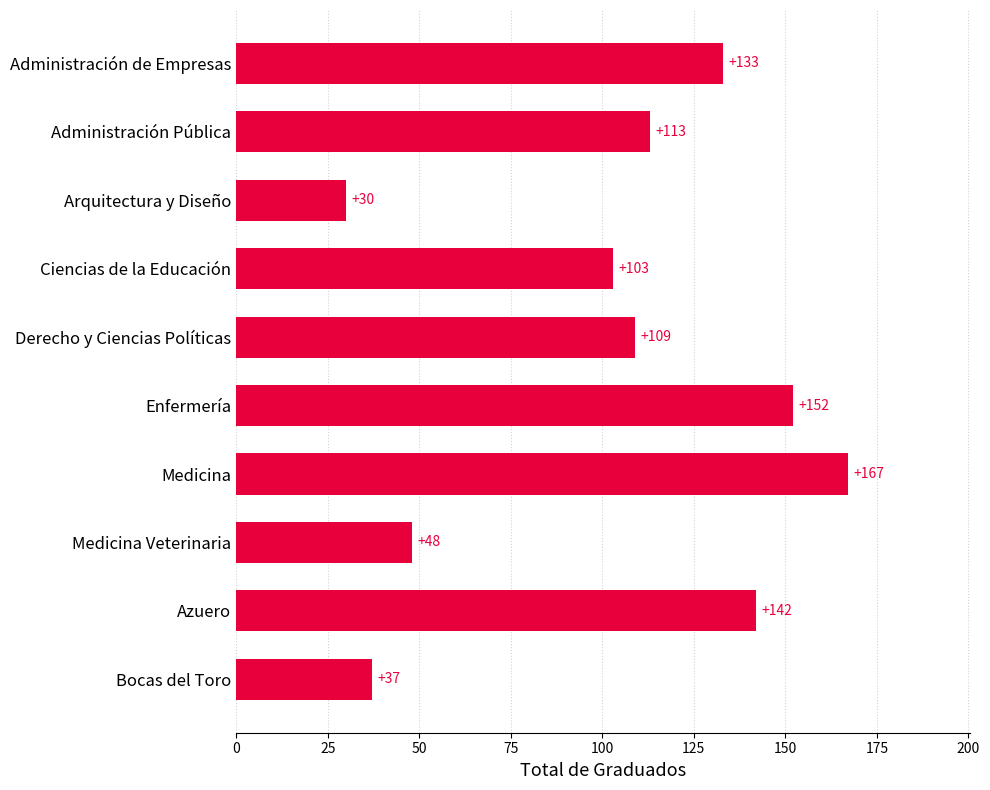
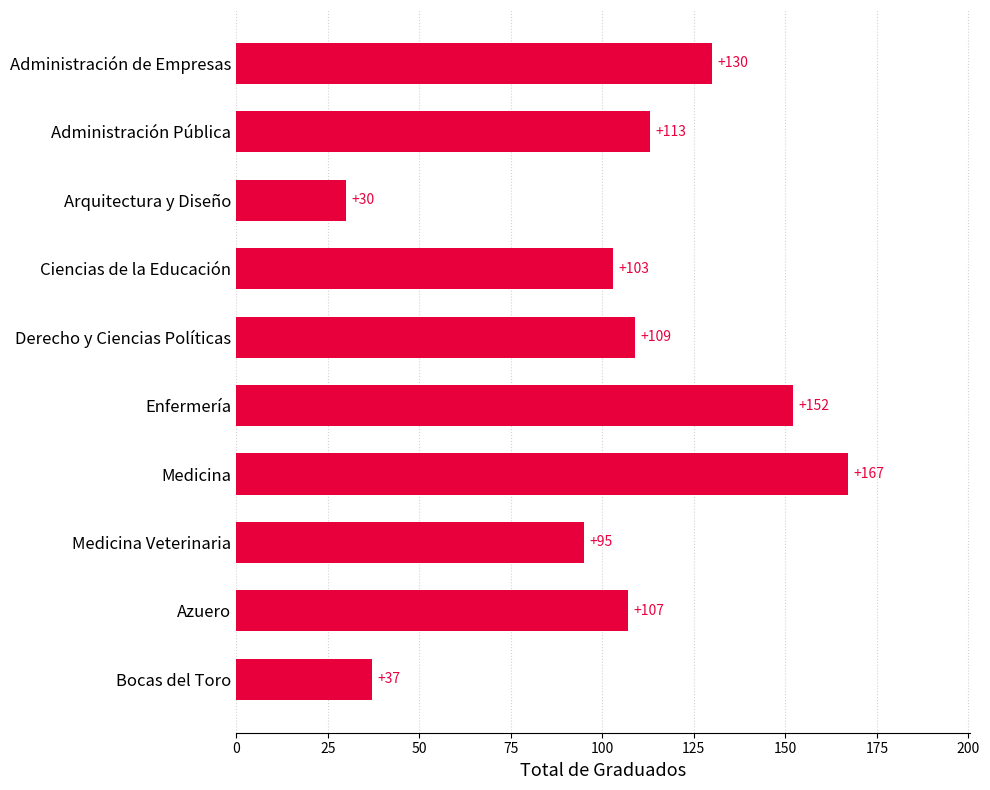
Administración de Empresas: +133 -> +130
Medicina Veterinaria: +48 -> +95
Azuero: +142 -> +107
